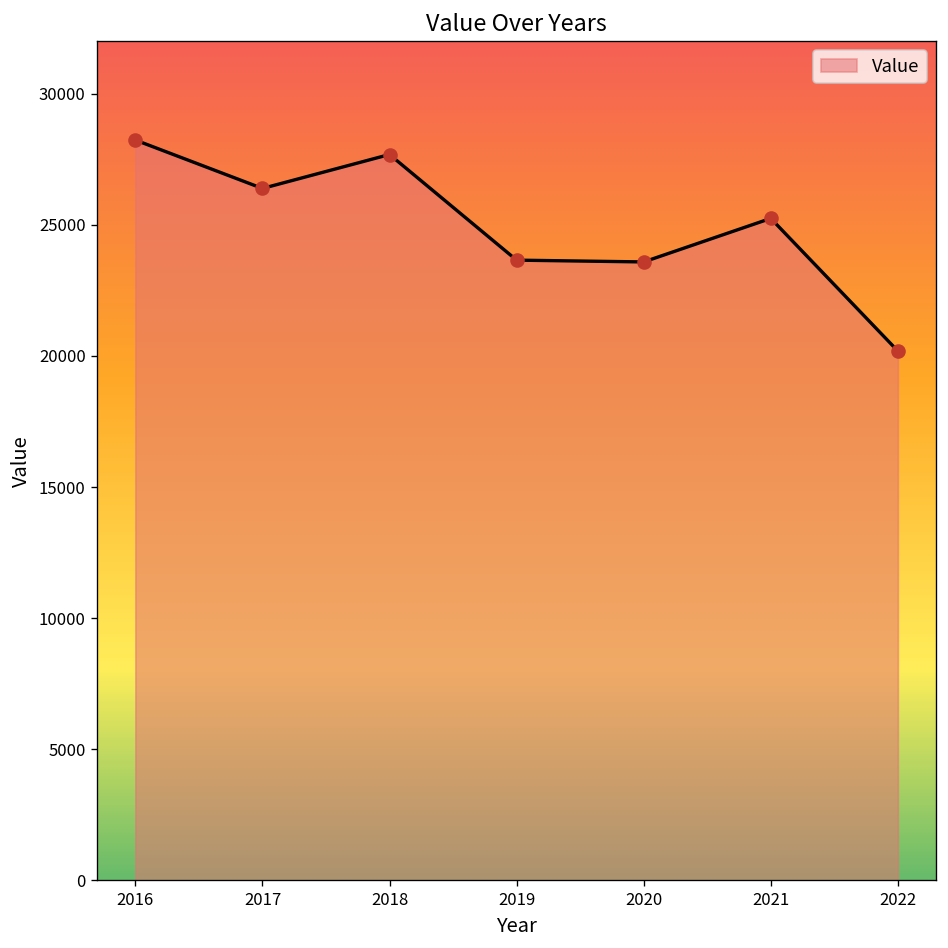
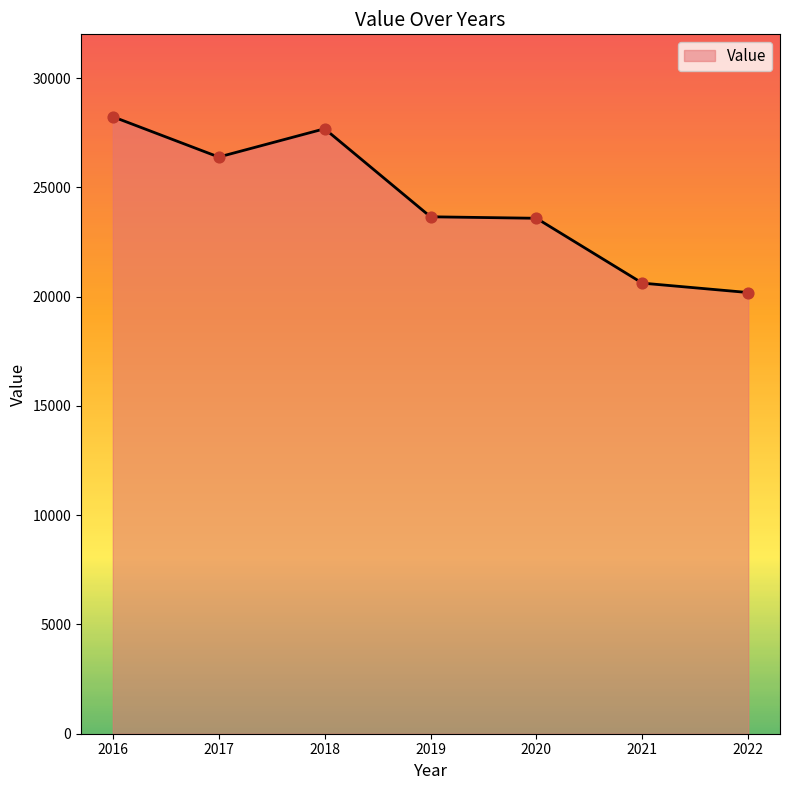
2021: 25200 -> 20600
